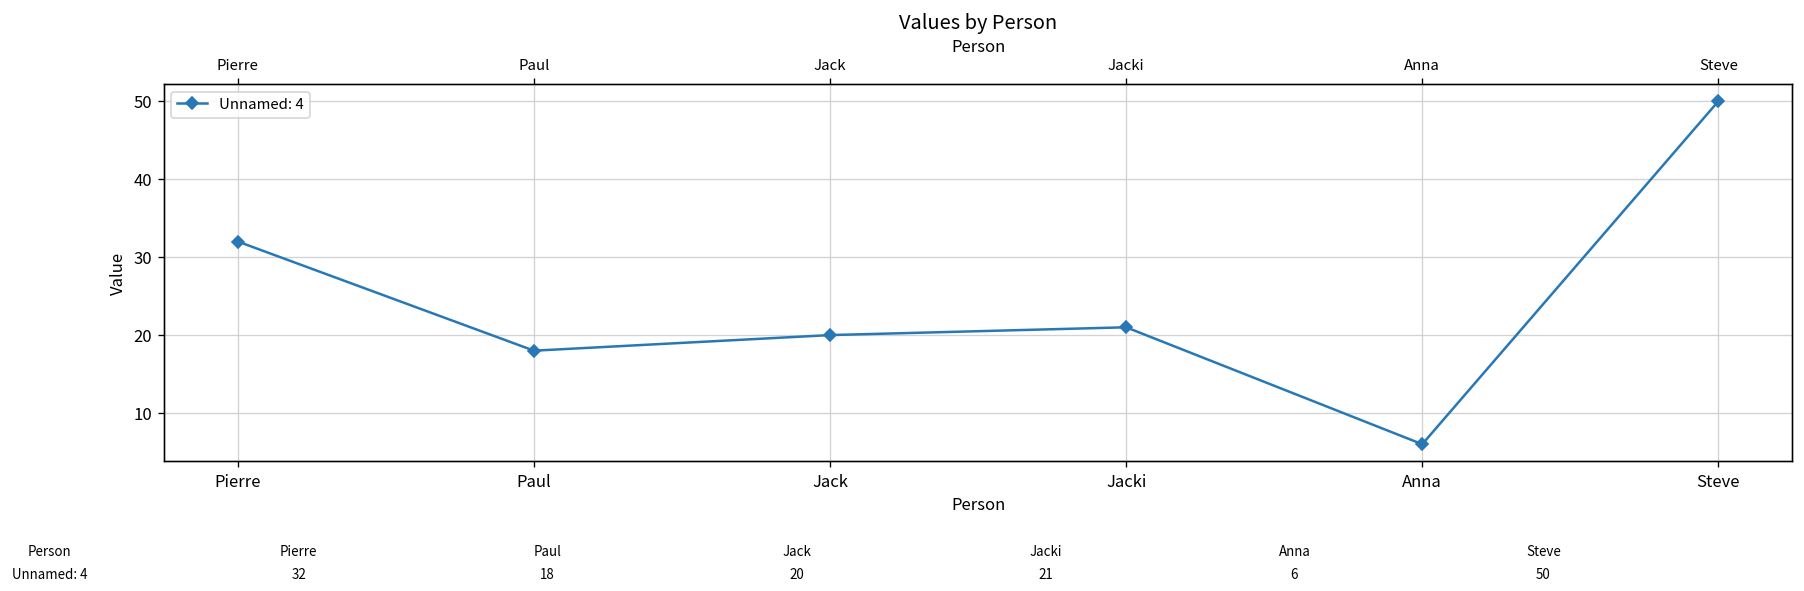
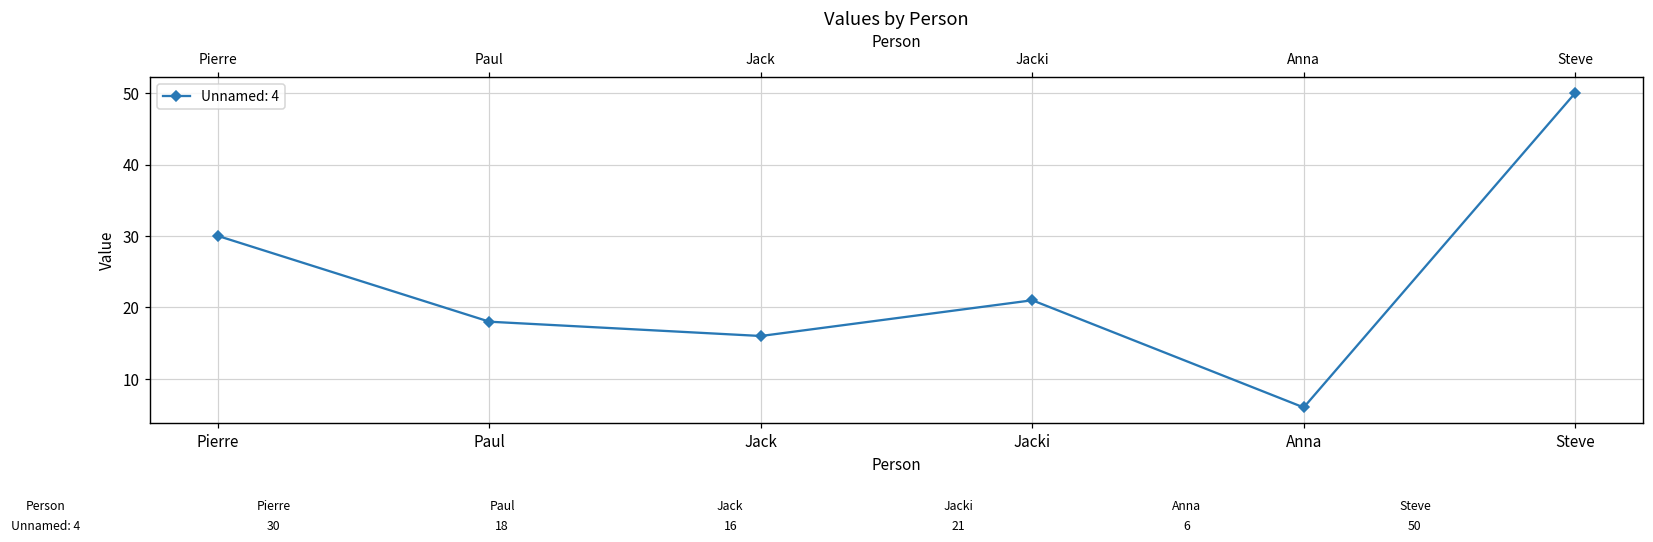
Pierre: 32 -> 30
Jack: 20 -> 16
